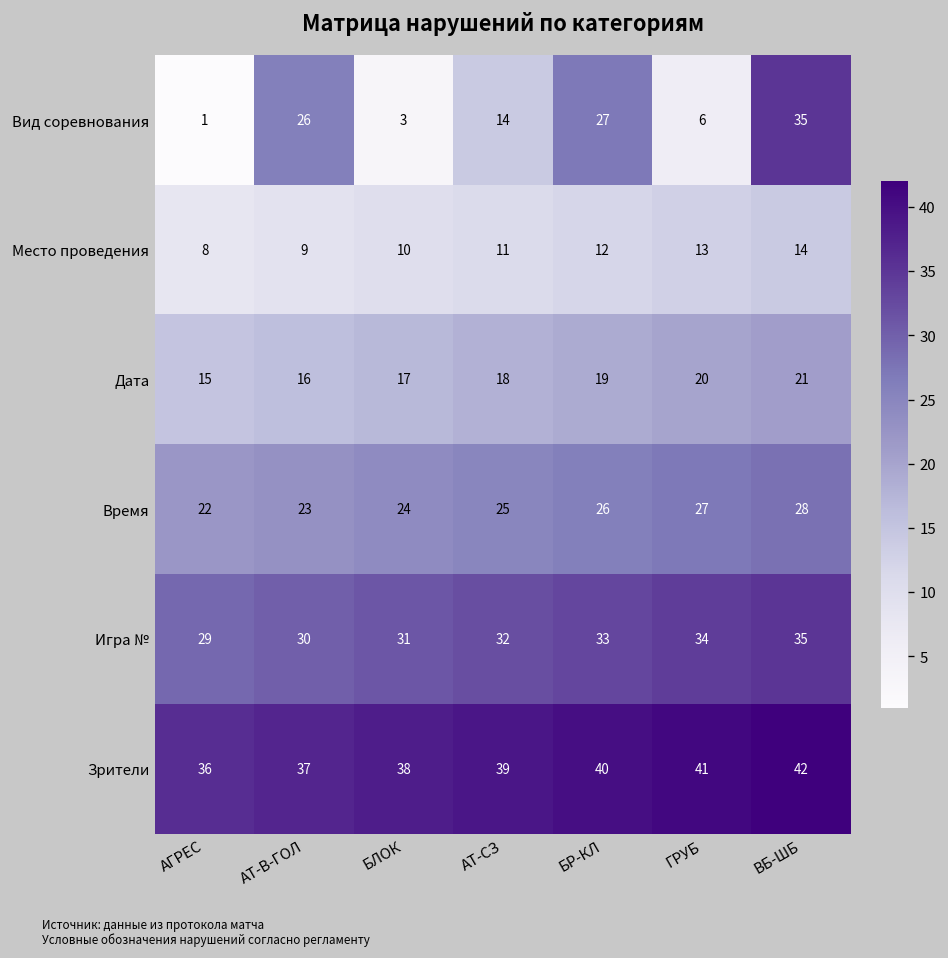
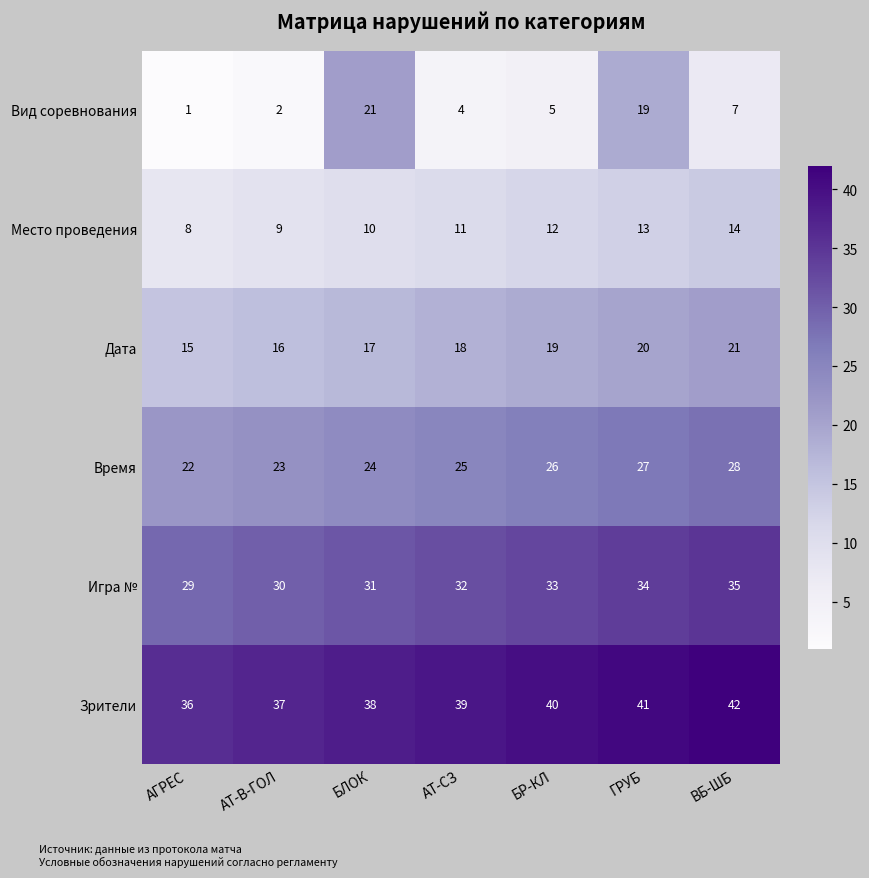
Вид соревнования, АТ-В-ГОЛ: 26 -> 2
Вид соревнования, БЛОК: 3 -> 21
Вид соревнования, АТ-СЗ: 14 -> 4
Вид соревнования, БР-КЛ: 27 -> 5
Вид соревнования, ГРУБ: 6 -> 19
Вид соревнования, ВБ-ШБ: 35 -> 7
